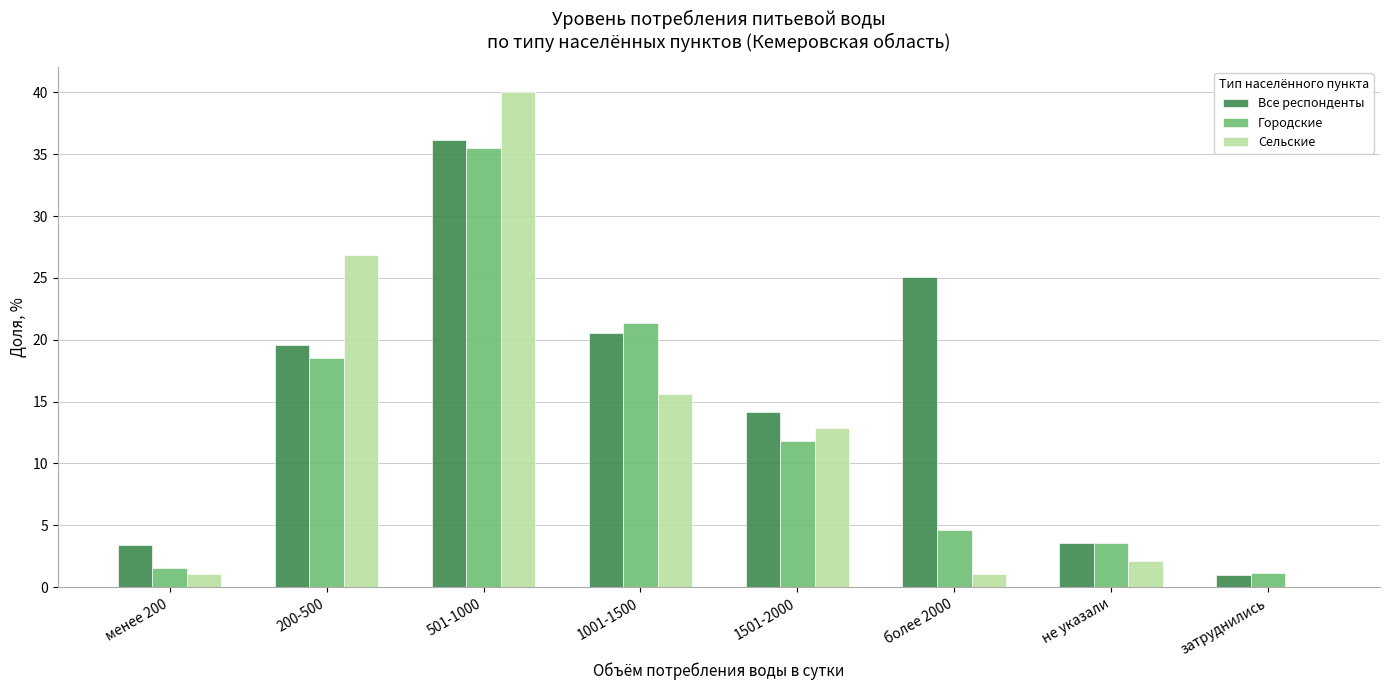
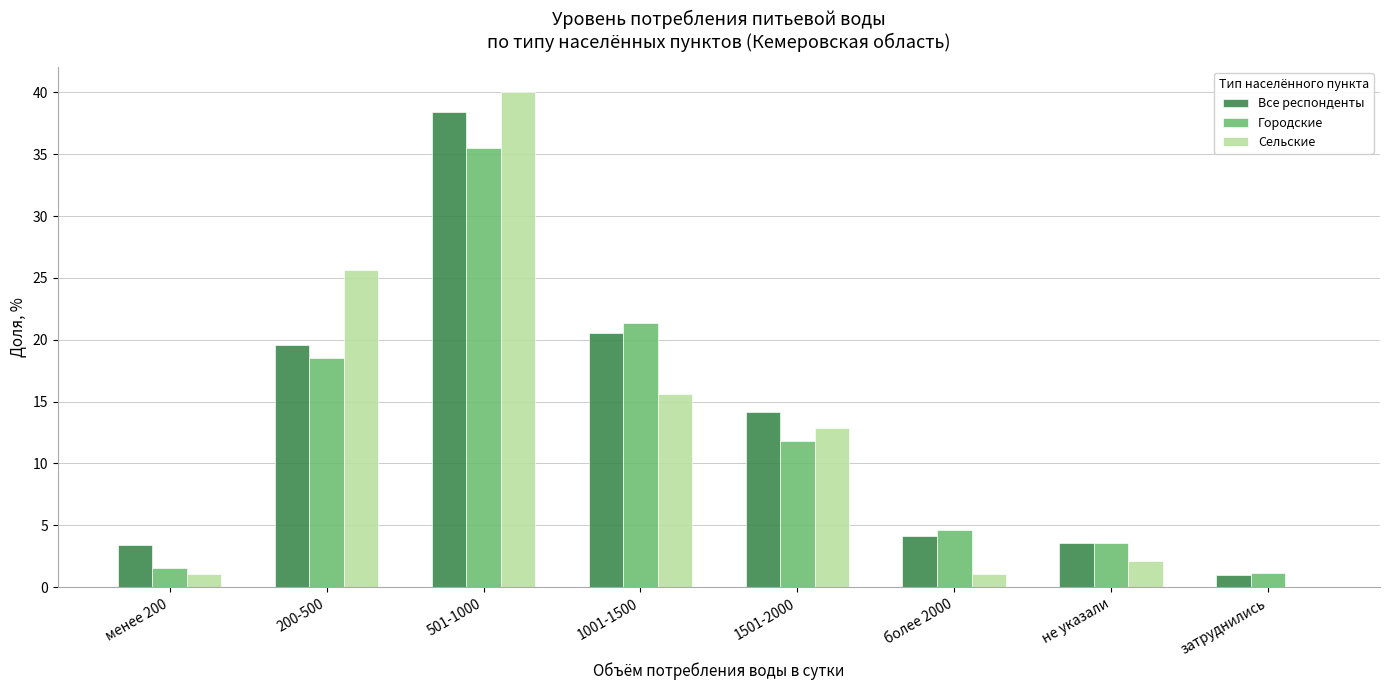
Сельские, 200-500: 26.9 -> 25.7
Все респонденты, 501-1000: 36.2 -> 38.4
Все респонденты, более 2000: 25.0 -> 4.1
